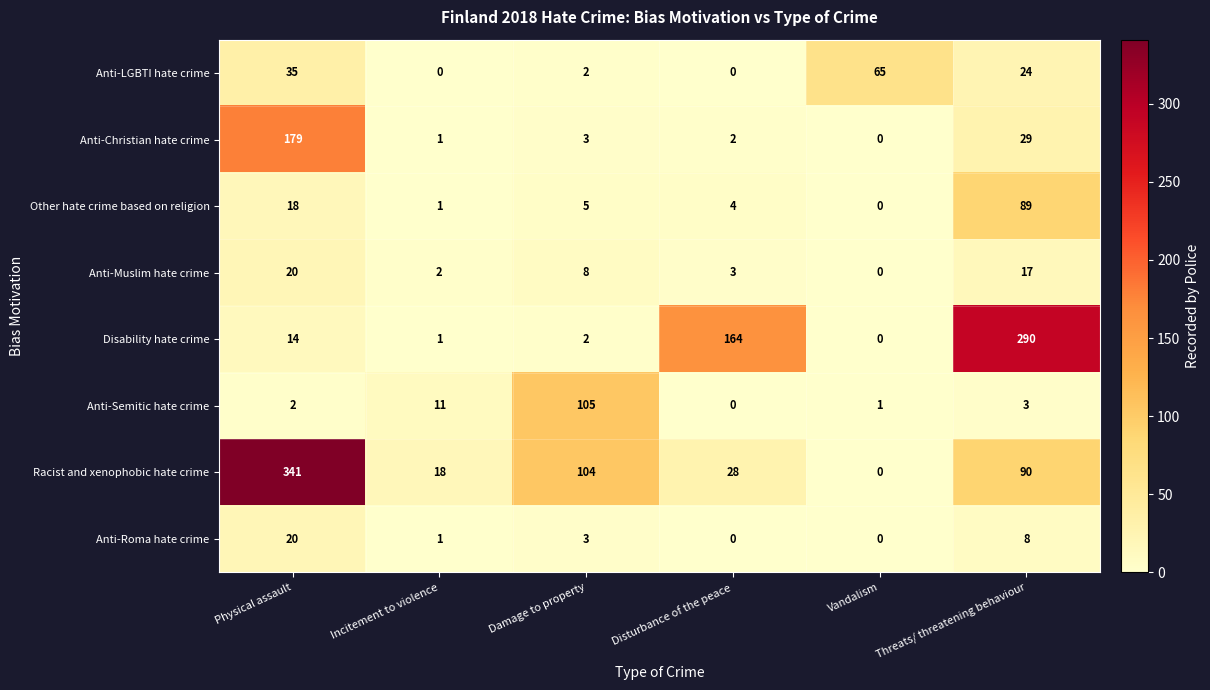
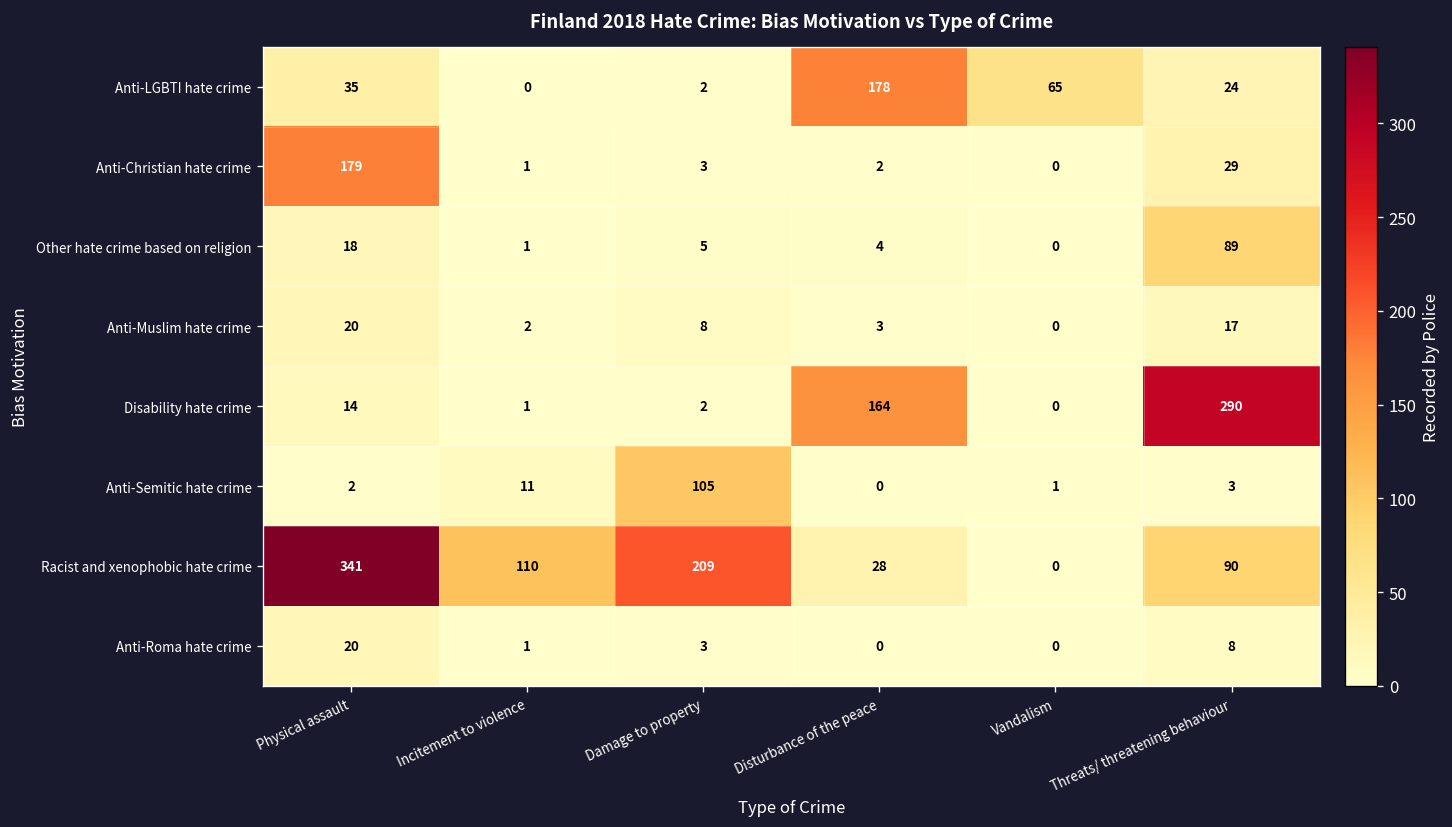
Anti-LGBTI hate crime, Disturbance of the peace: 0 -> 178
Racist and xenophobic hate crime, Incitement to violence: 18 -> 110
Racist and xenophobic hate crime, Damage to property: 104 -> 209
